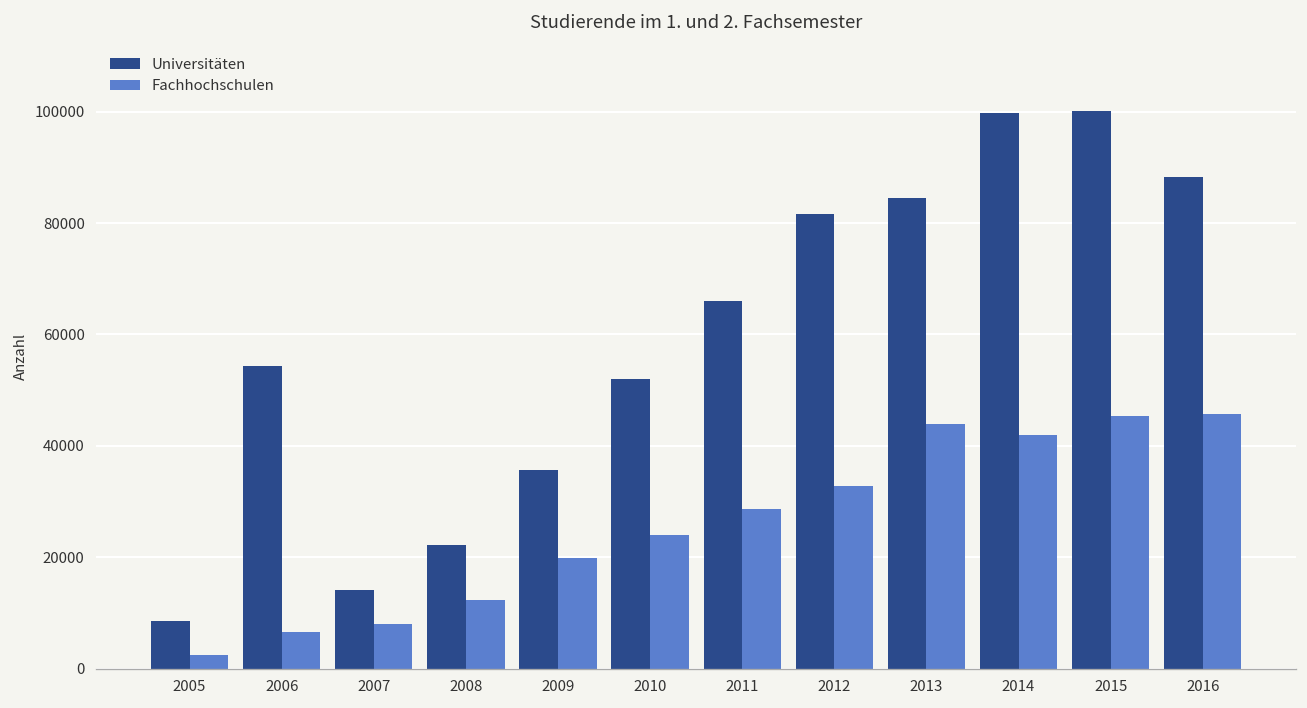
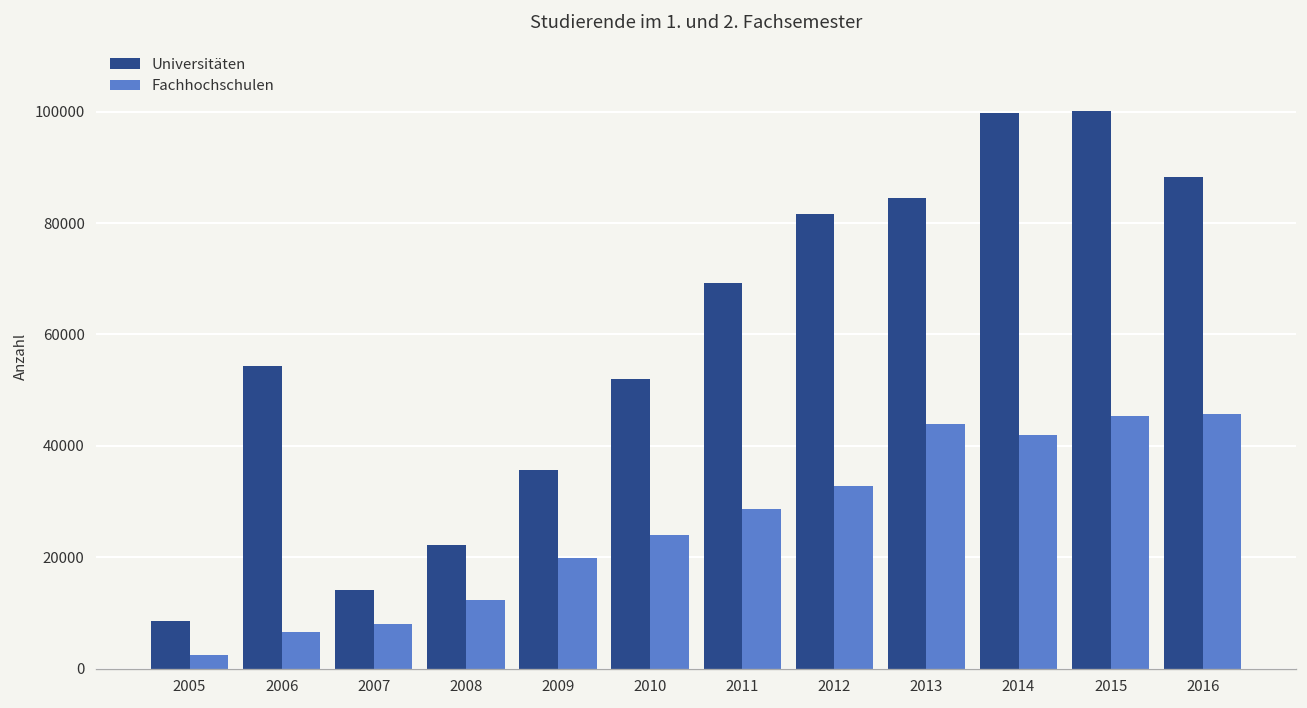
Universitäten, 2011: 66000 -> 69000
